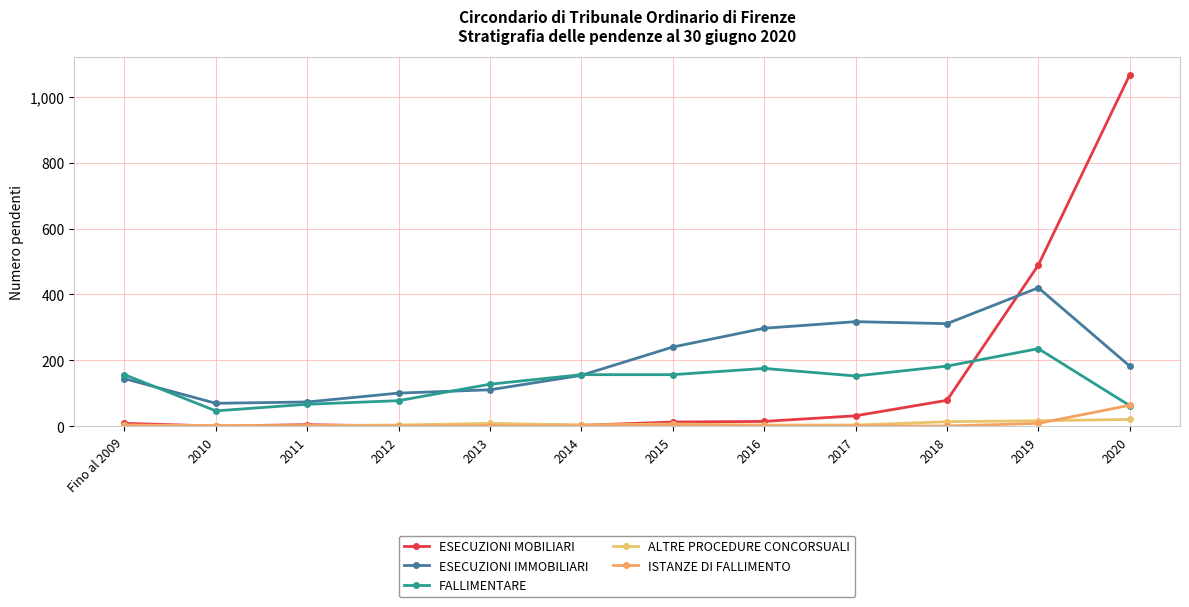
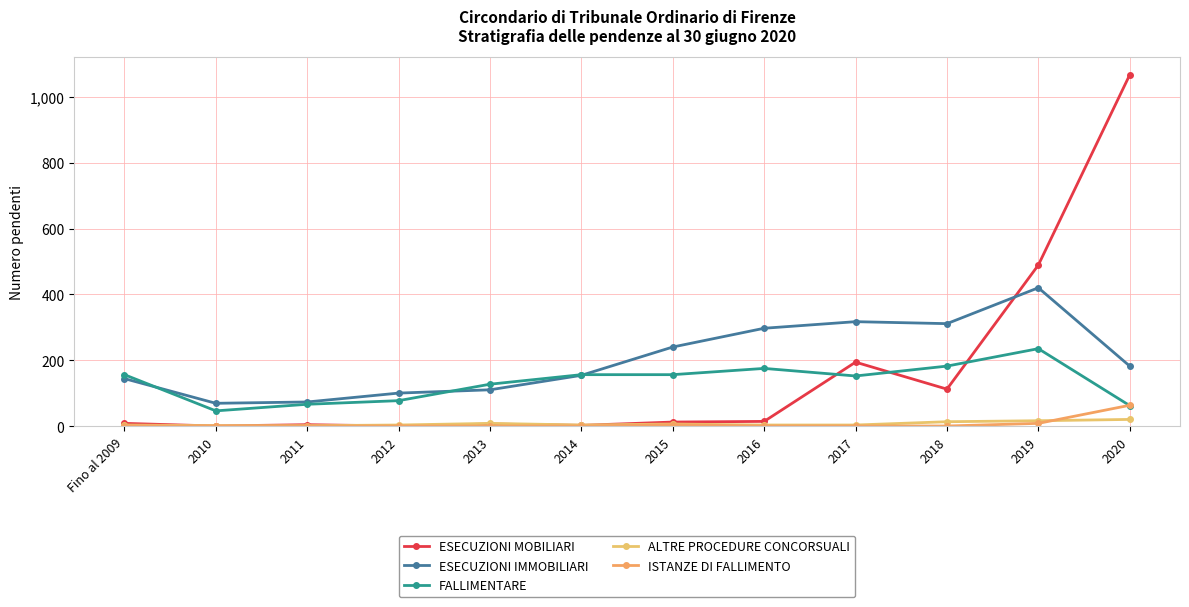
ESECUZIONI MOBILIARI, 2017: 30 -> 190
ESECUZIONI MOBILIARI, 2018: 80 -> 110
